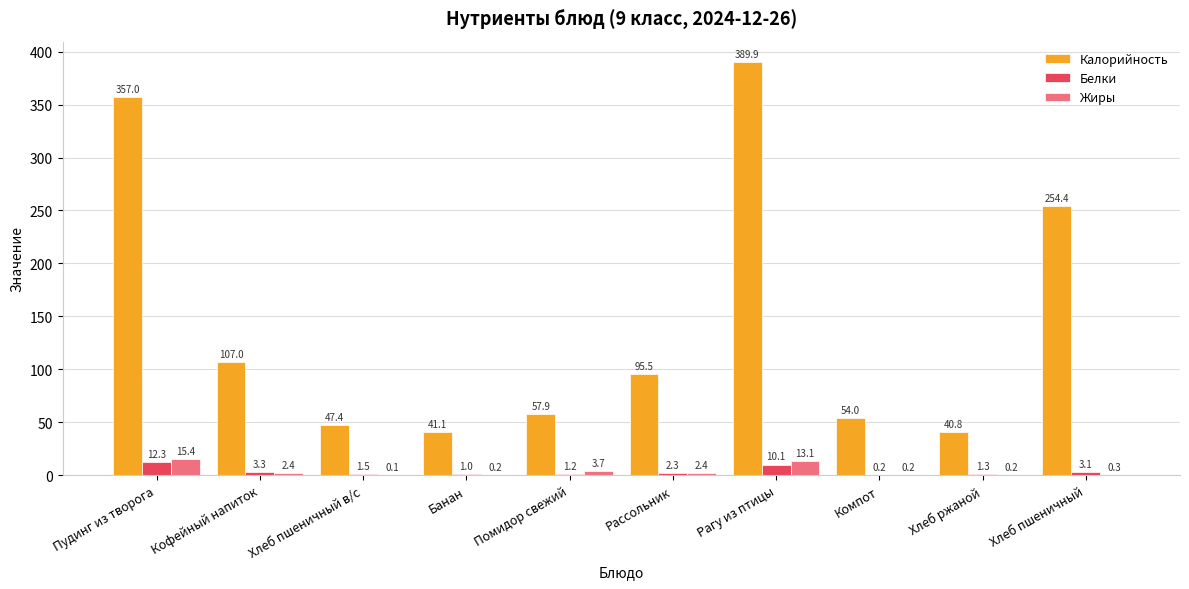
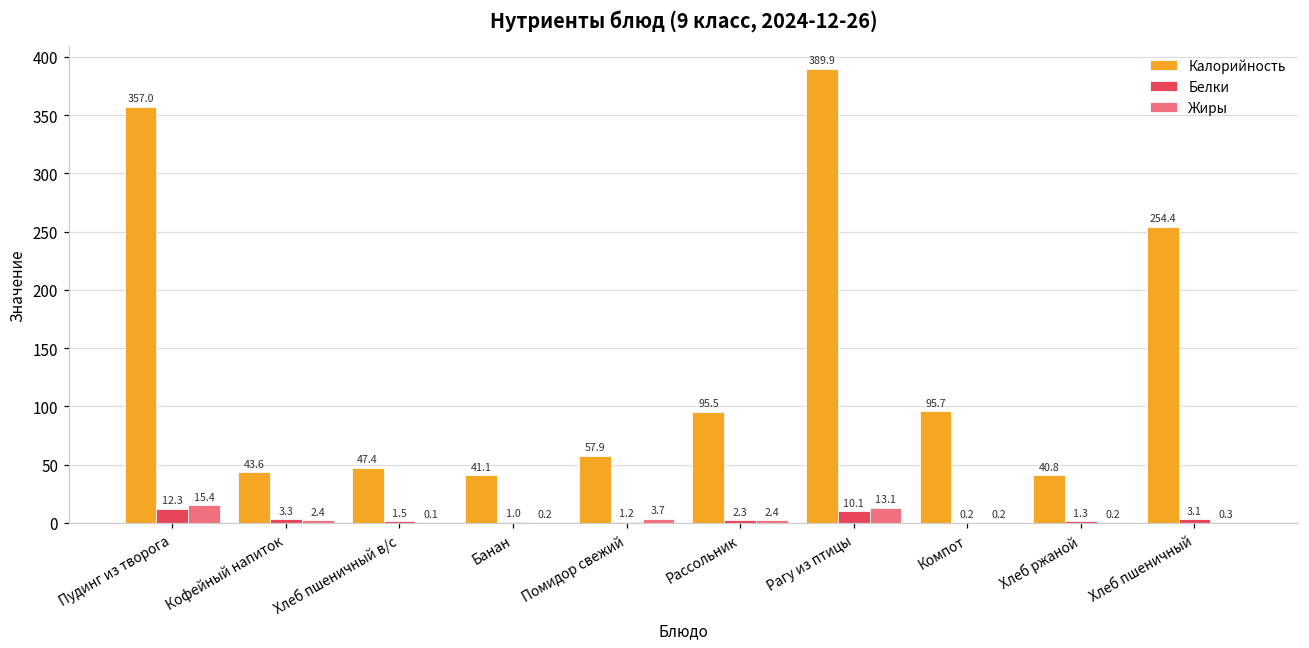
Калорийность, Кофейный напиток: 107.0 -> 43.6
Калорийность, Компот: 54.0 -> 95.7
